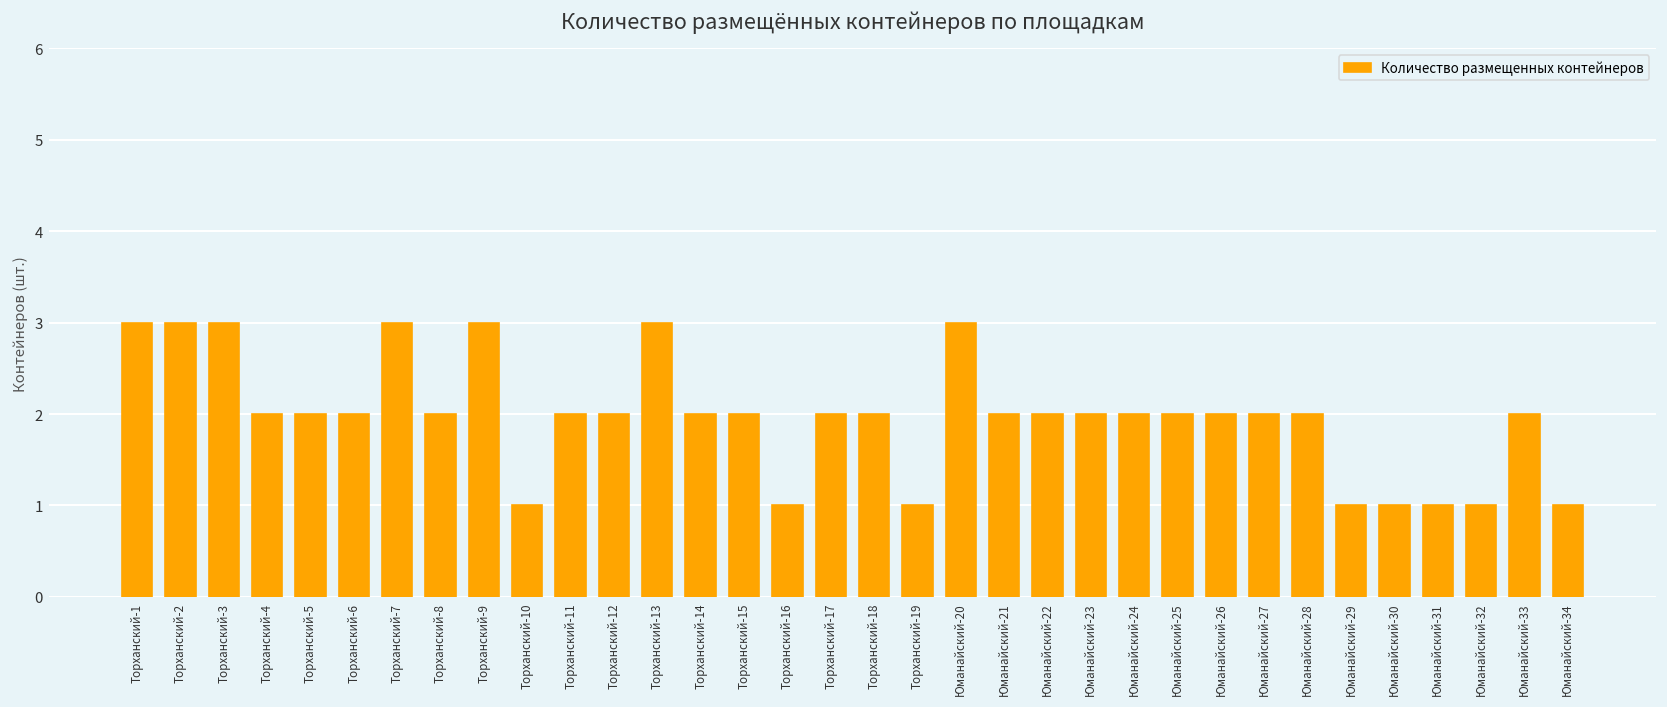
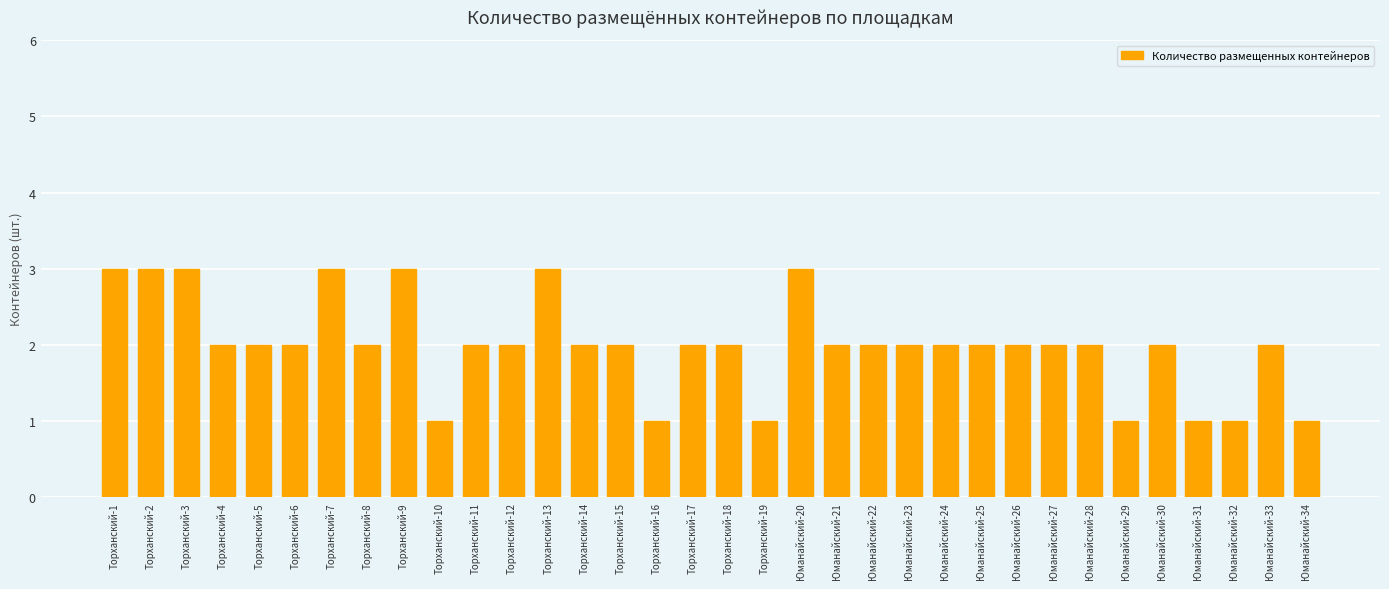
Юманайский-30: 1 -> 2
